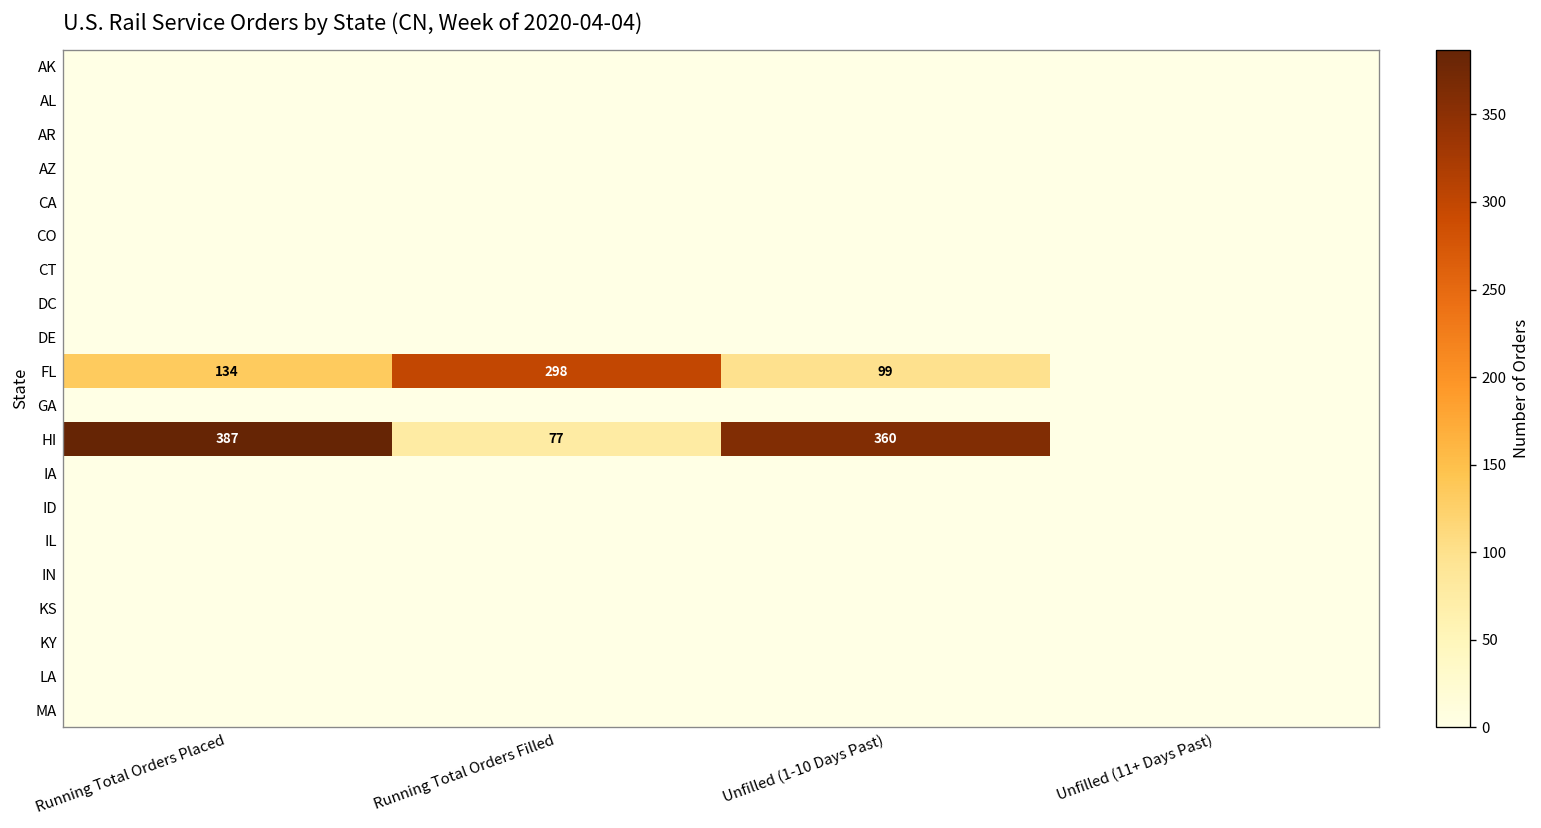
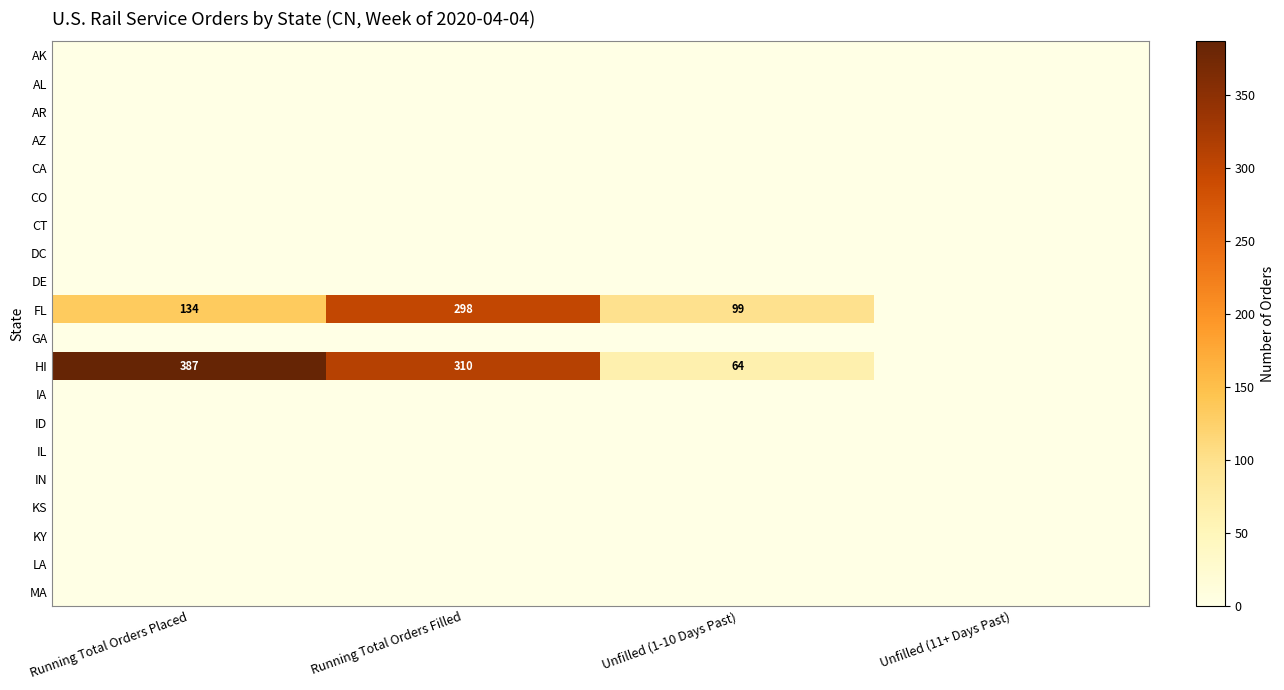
HI, Running Total Orders Filled: 77 -> 310
HI, Unfilled (1-10 Days Past): 360 -> 64
